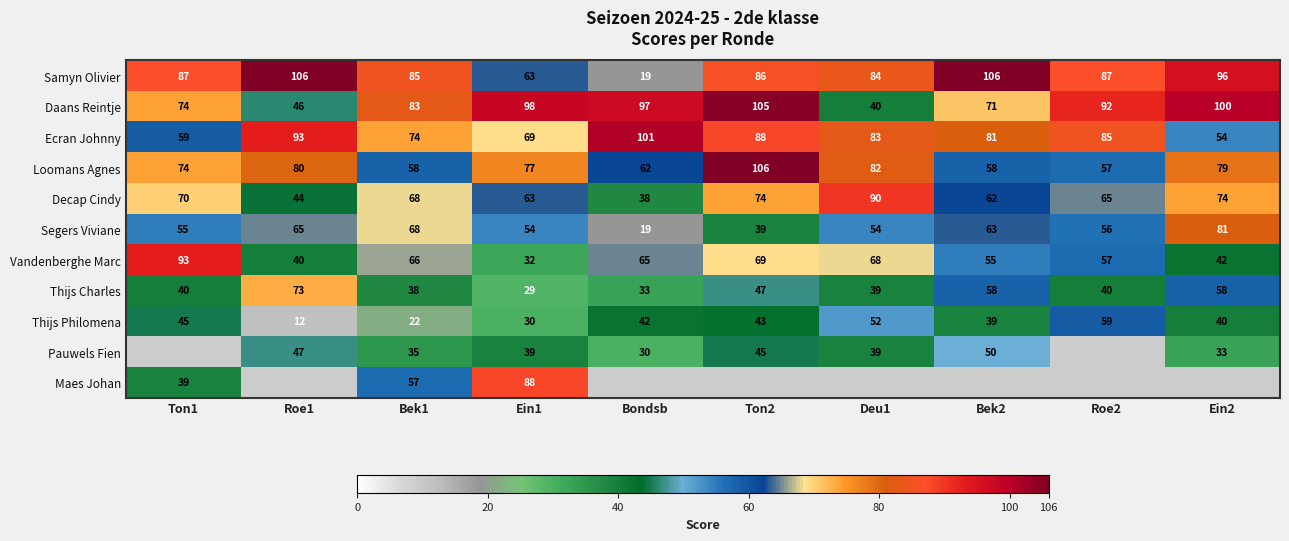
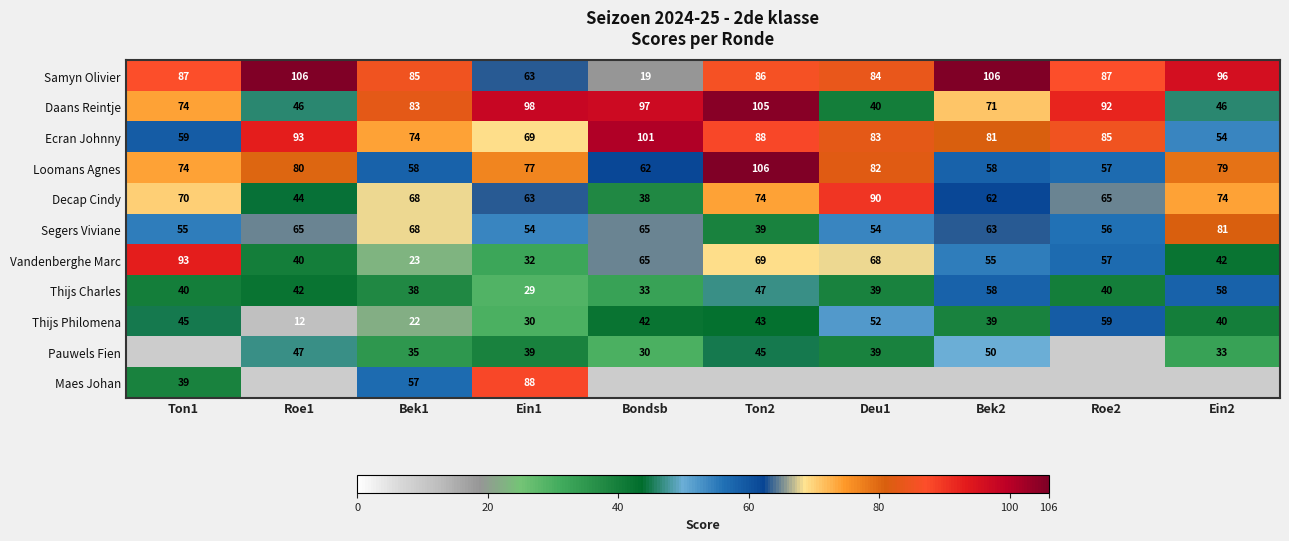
Daans Reintje, Ein2: 100 -> 46
Segers Viviane, Bondsb: 19 -> 65
Vandenberghe Marc, Bek1: 66 -> 23
Thijs Charles, Roe1: 73 -> 42
